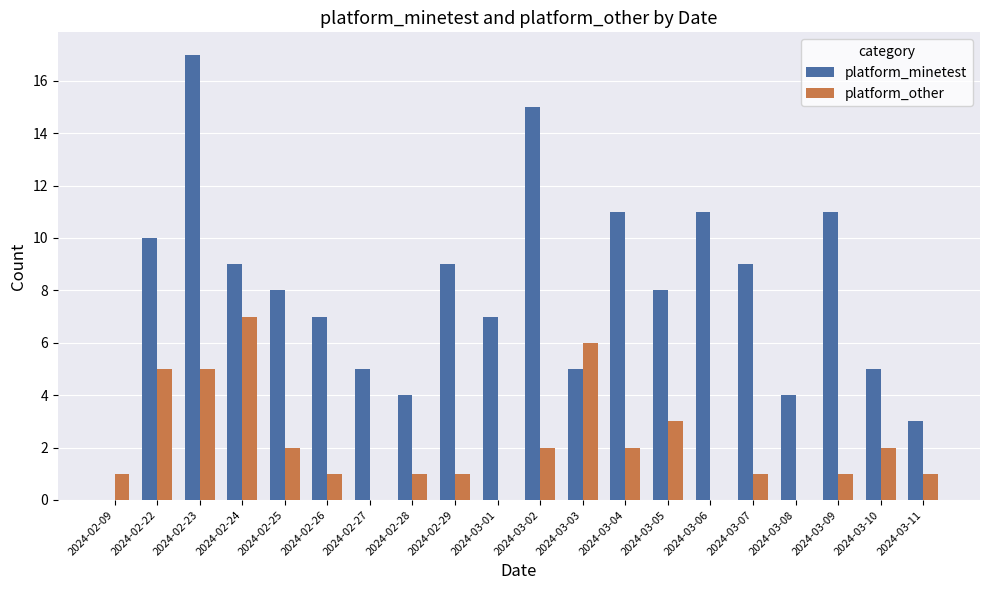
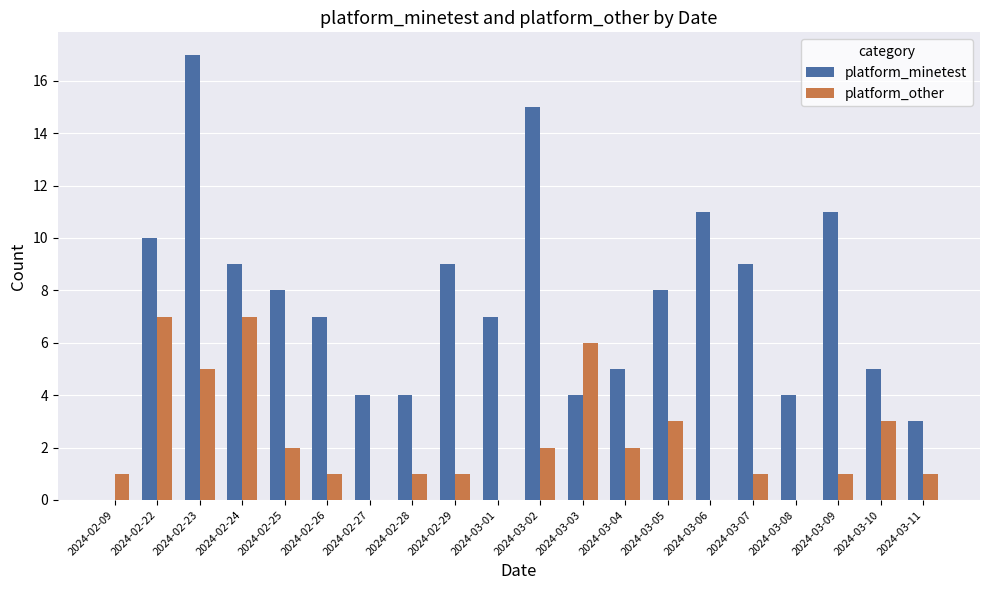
platform_other, 2024-02-22: 5 -> 7
platform_minetest, 2024-02-27: 5 -> 4
platform_minetest, 2024-03-03: 5 -> 4
platform_minetest, 2024-03-04: 11 -> 5
platform_other, 2024-03-10: 2 -> 3
